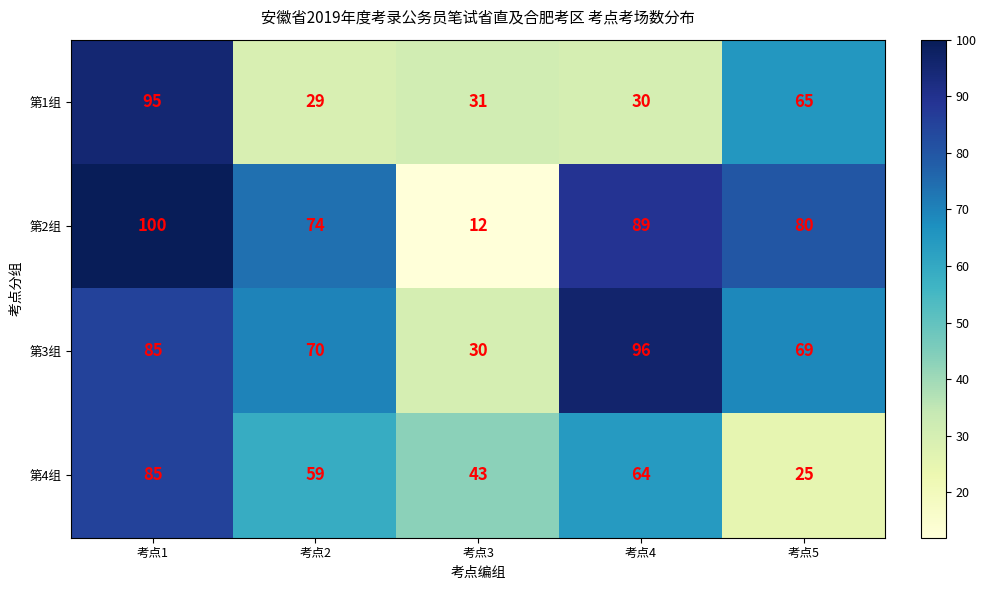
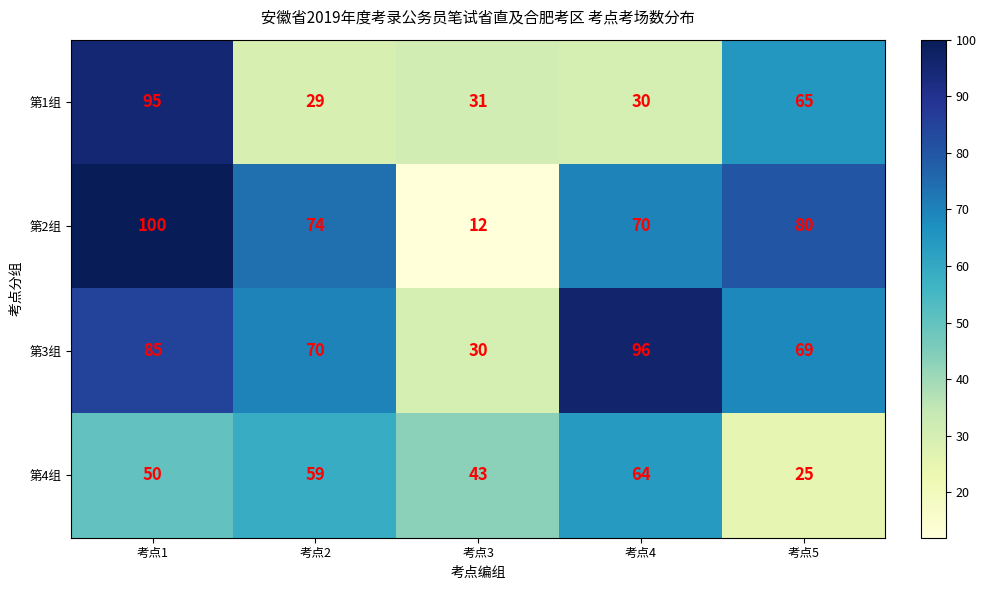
第2组, 考点4: 89 -> 70
第4组, 考点1: 85 -> 50
